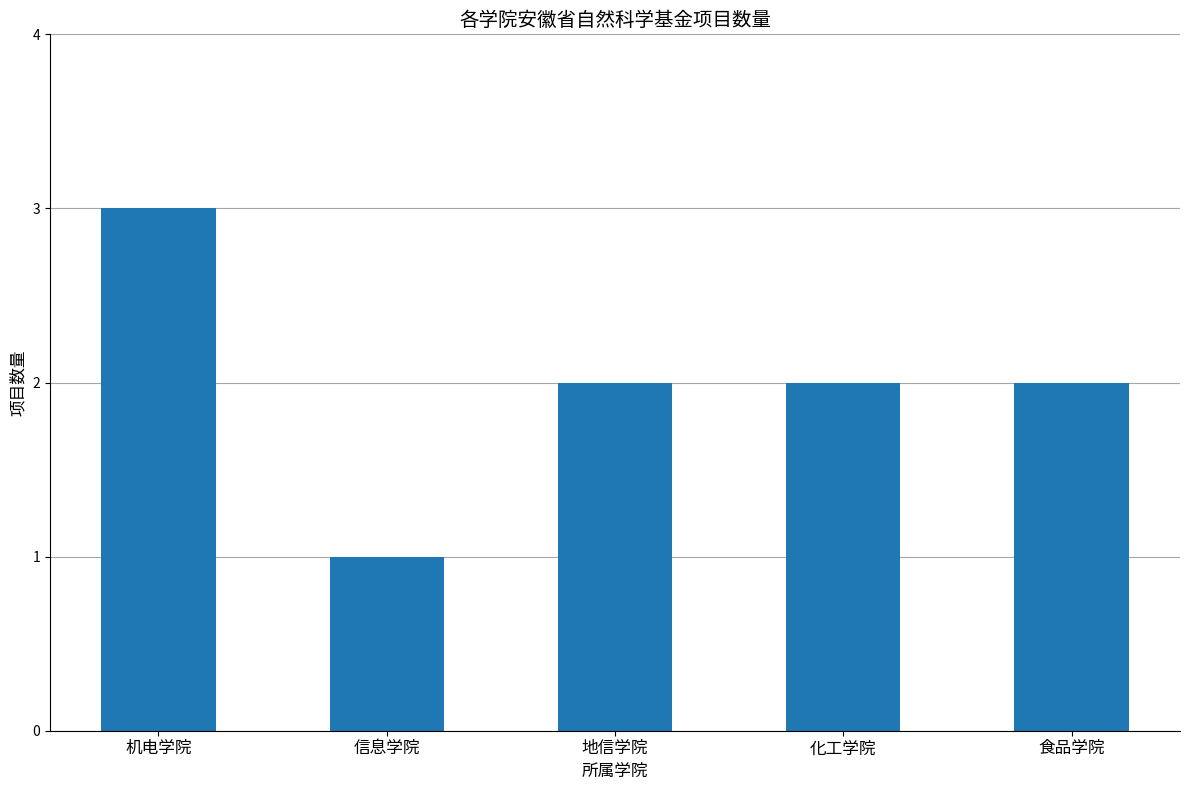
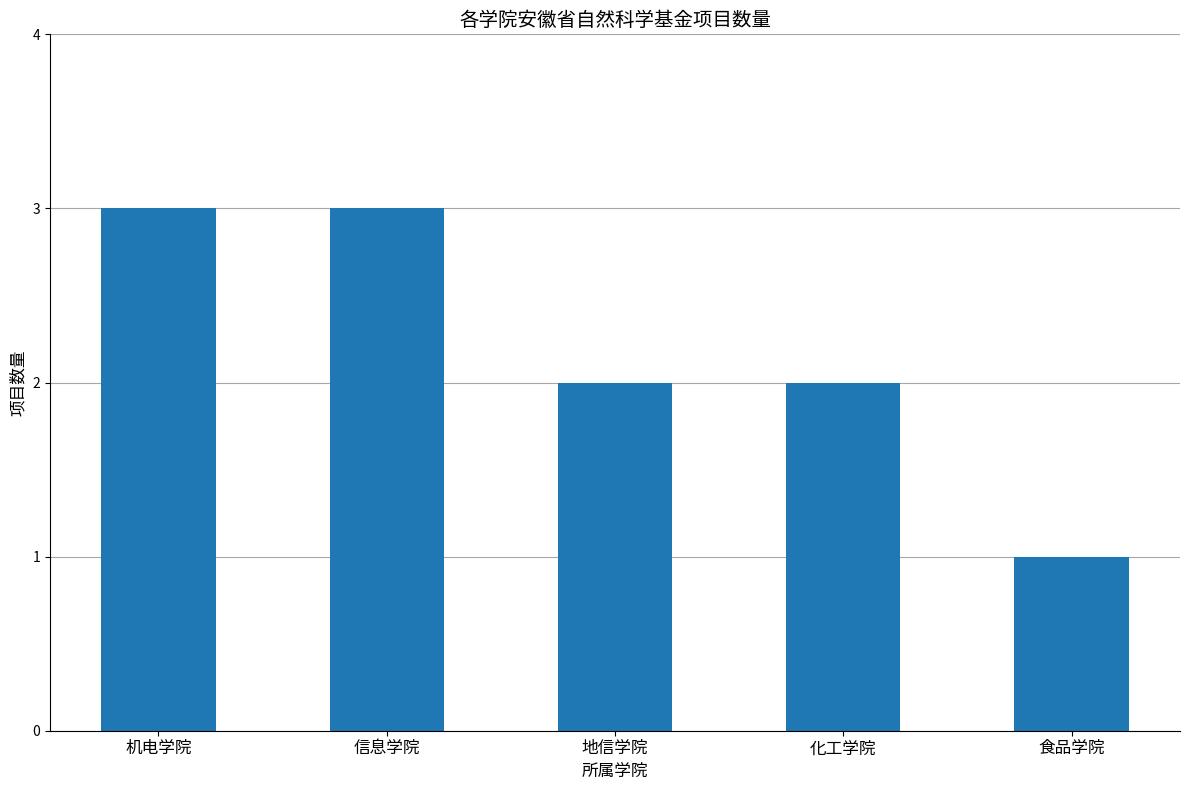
信息学院: 1 -> 3
食品学院: 2 -> 1
